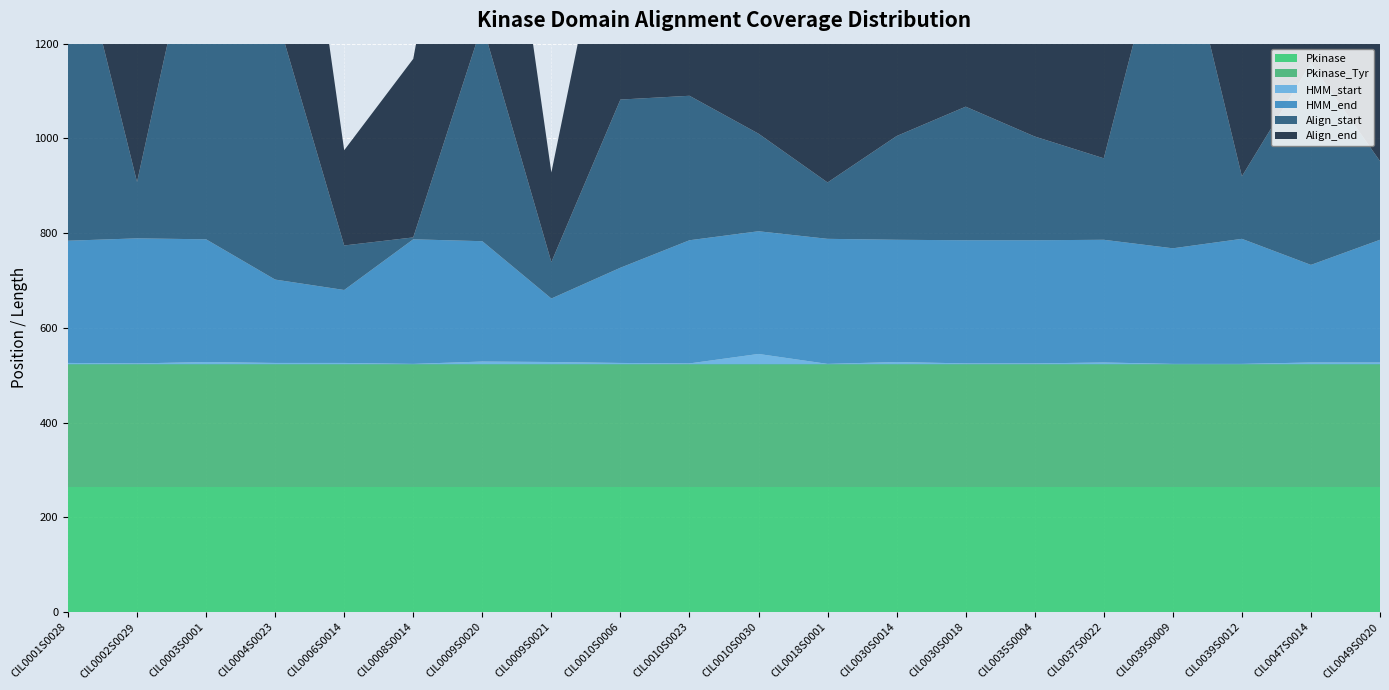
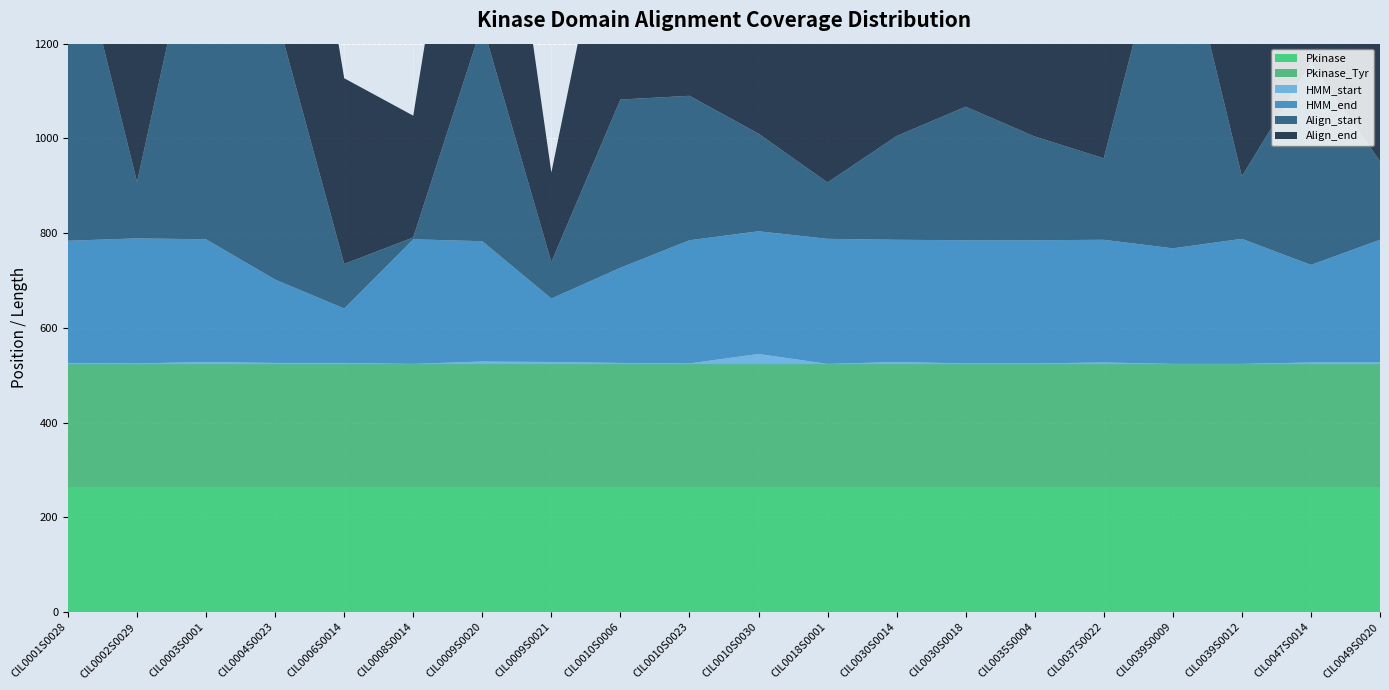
HMM_end, CIL0006S0014: 150 -> 120
Align_end, CIL0006S0014: 200 -> 390
Align_end, CIL0008S0014: 380 -> 260
